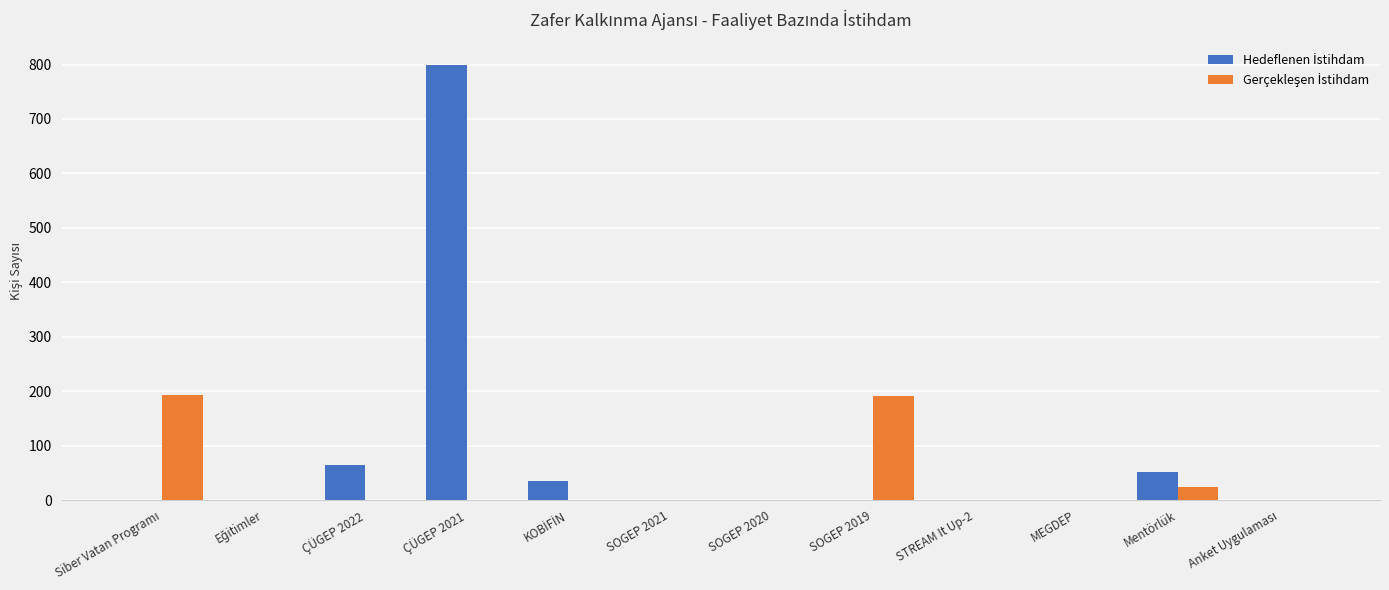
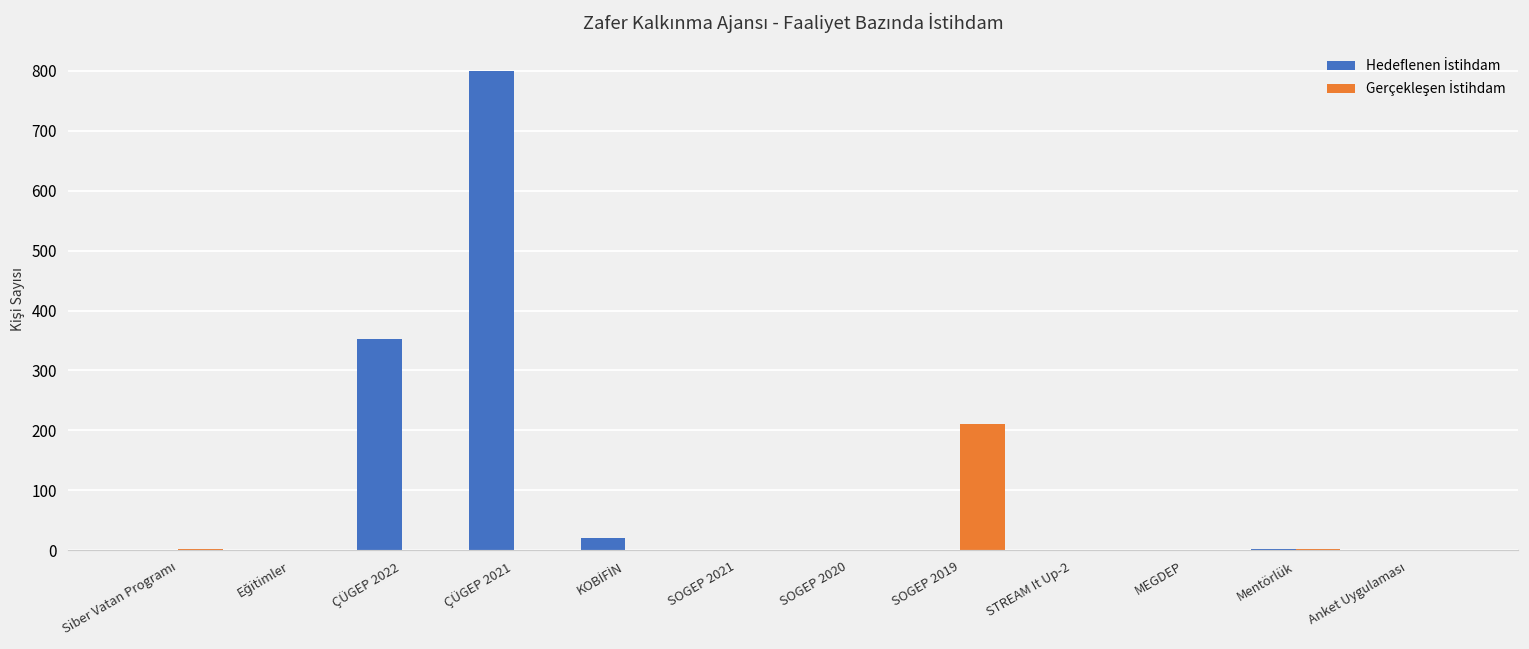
Gerçekleşen İstihdam, Siber Vatan Programı: 190 -> 0
Hedeflenen İstihdam, ÇÜGEP 2022: 70 -> 350
Hedeflenen İstihdam, KOBİFİN: 40 -> 20
Gerçekleşen İstihdam, SOGEP 2019: 190 -> 210
Hedeflenen İstihdam, Mentörlük: 50 -> 0
Gerçekleşen İstihdam, Mentörlük: 20 -> 0
